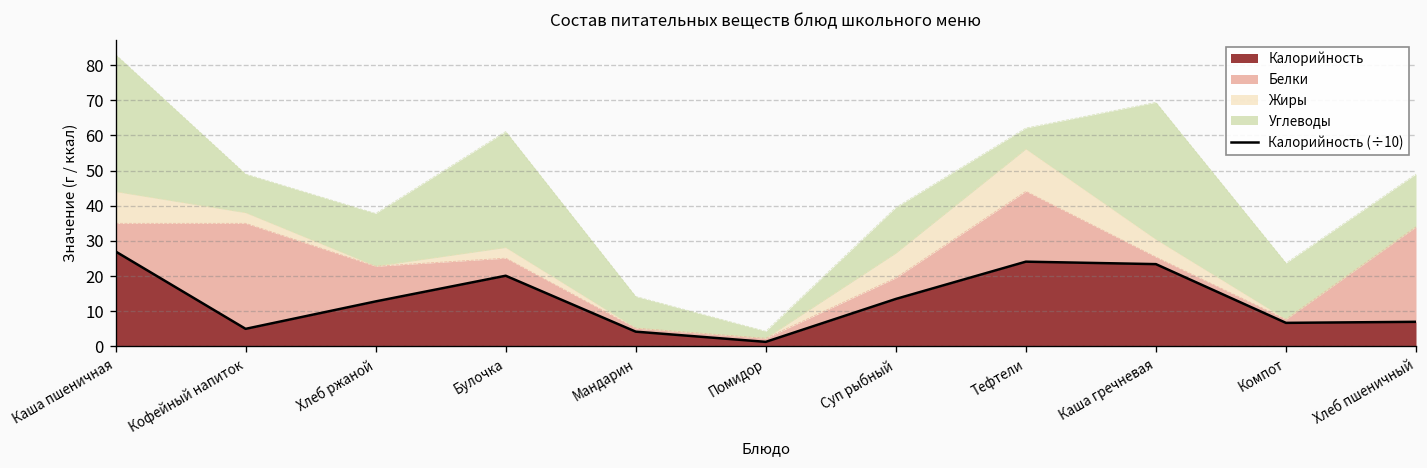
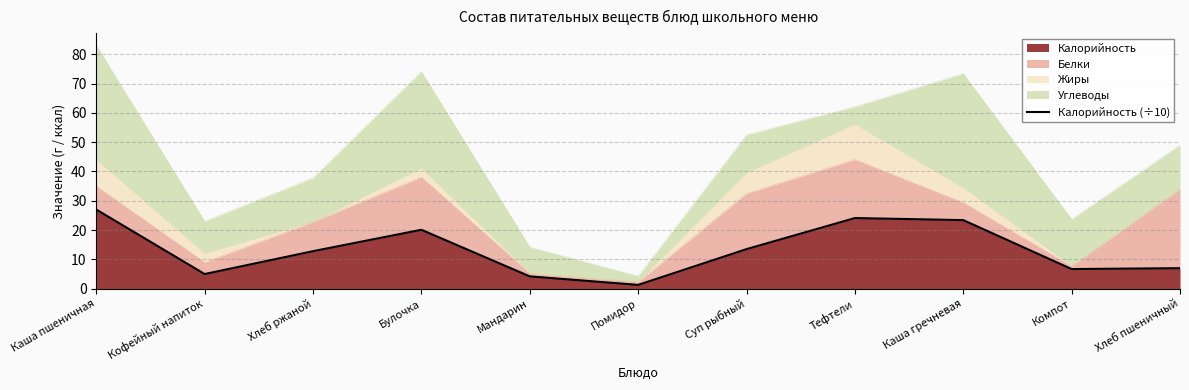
Белки, Кофейный напиток: 30 -> 4
Белки, Булочка: 5 -> 18
Белки, Суп рыбный: 6 -> 19
Белки, Каша гречневая: 2 -> 6
